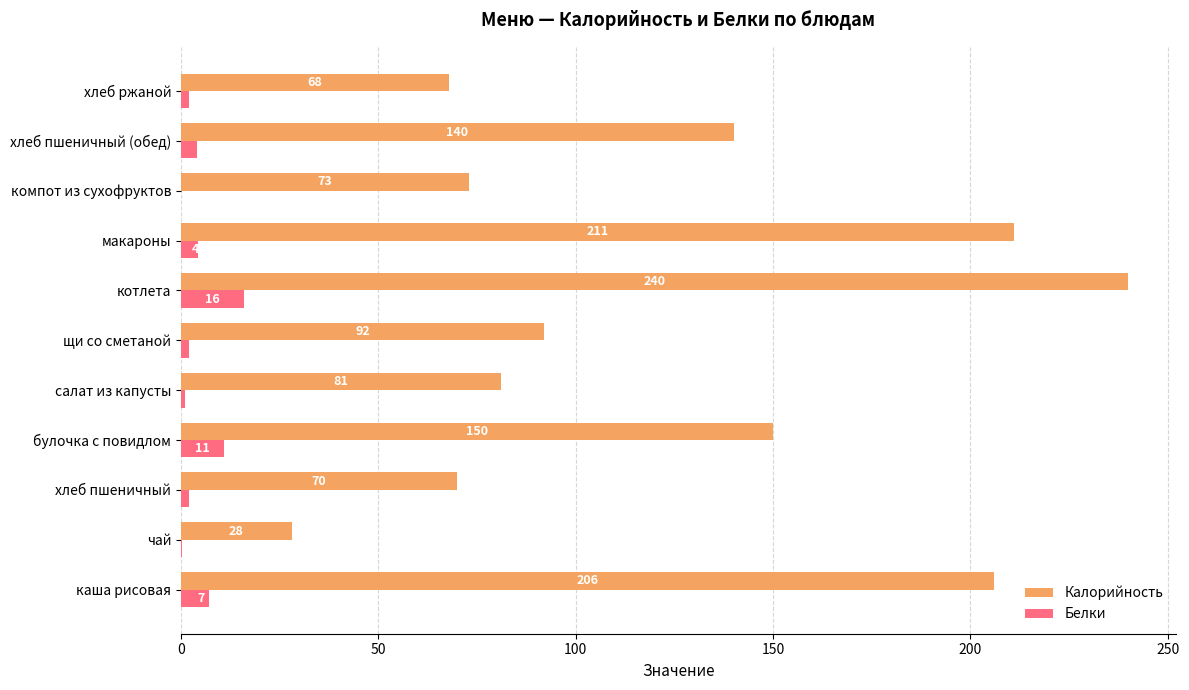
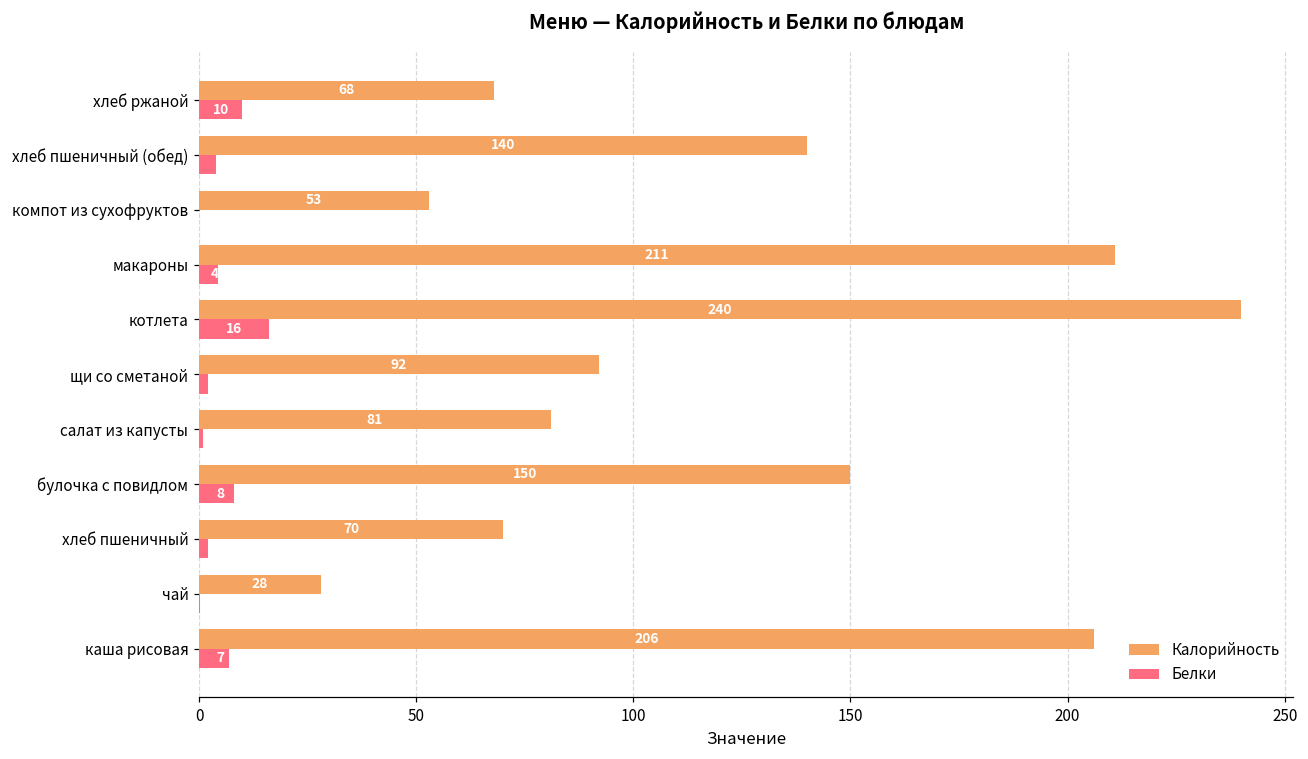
Белки, хлеб ржаной: 2 -> 10
Калорийность, компот из сухофруктов: 73 -> 53
Белки, булочка с повидлом: 11 -> 8
